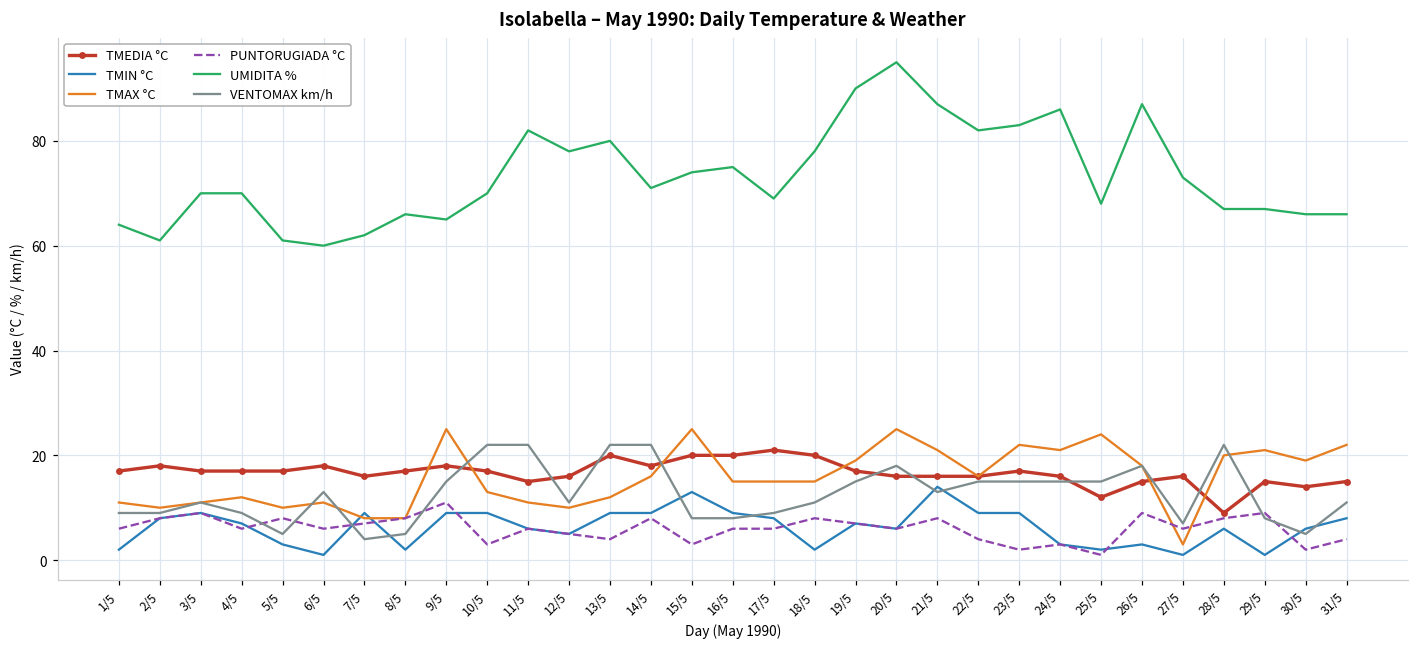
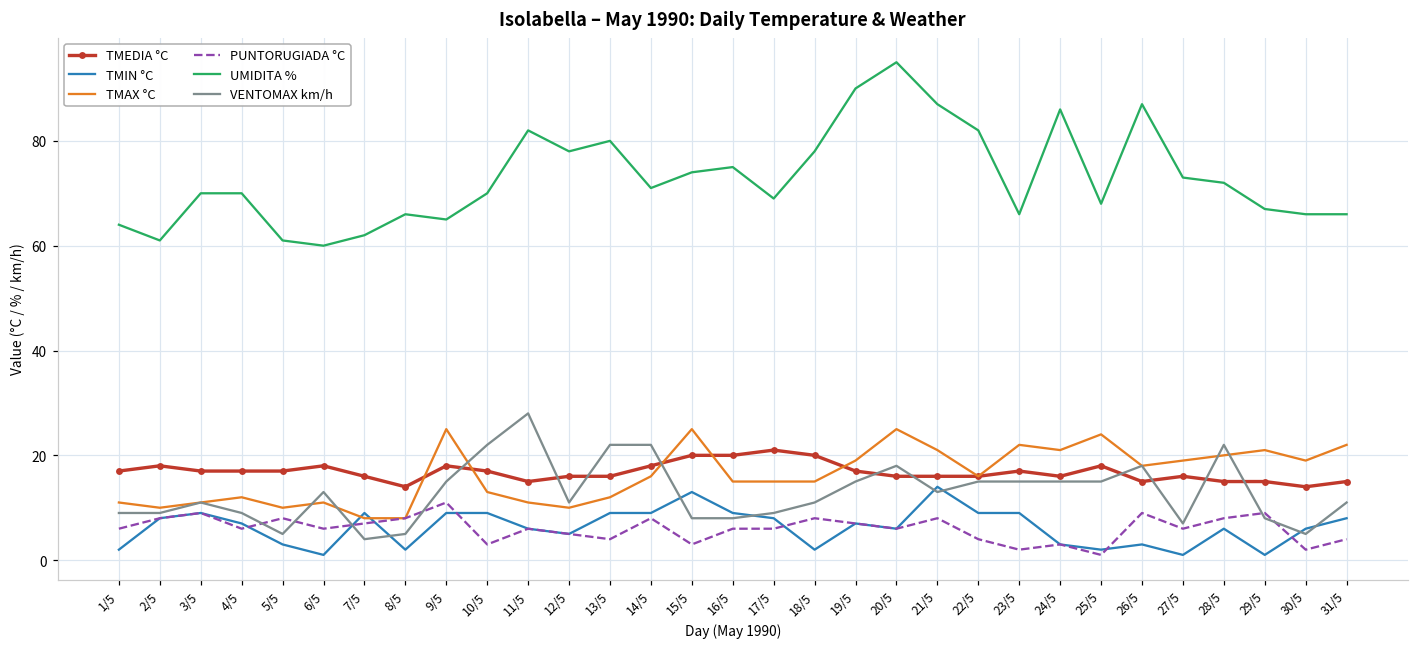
TMEDIA °C, 8/5: 17 -> 14
VENTOMAX km/h, 11/5: 22 -> 28
TMEDIA °C, 13/5: 20 -> 16
UMIDITA %, 23/5: 83 -> 66
TMEDIA °C, 25/5: 12 -> 18
TMAX °C, 27/5: 3 -> 19
TMEDIA °C, 28/5: 9 -> 15
UMIDITA %, 28/5: 67 -> 72
